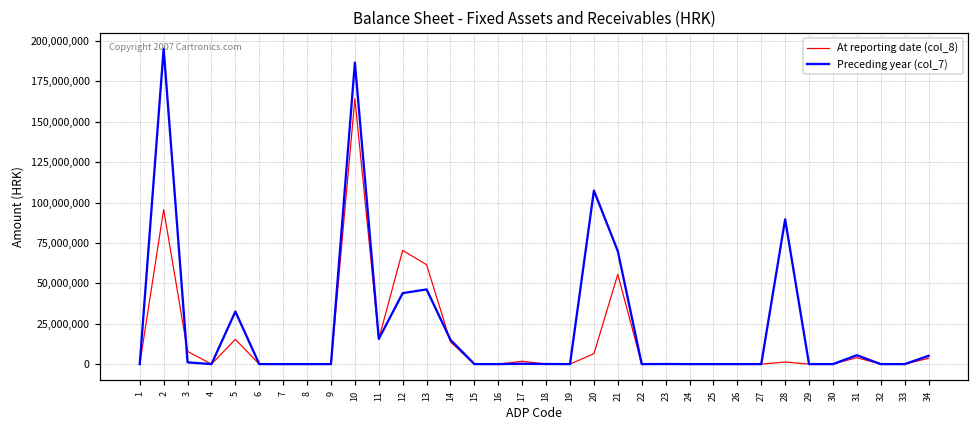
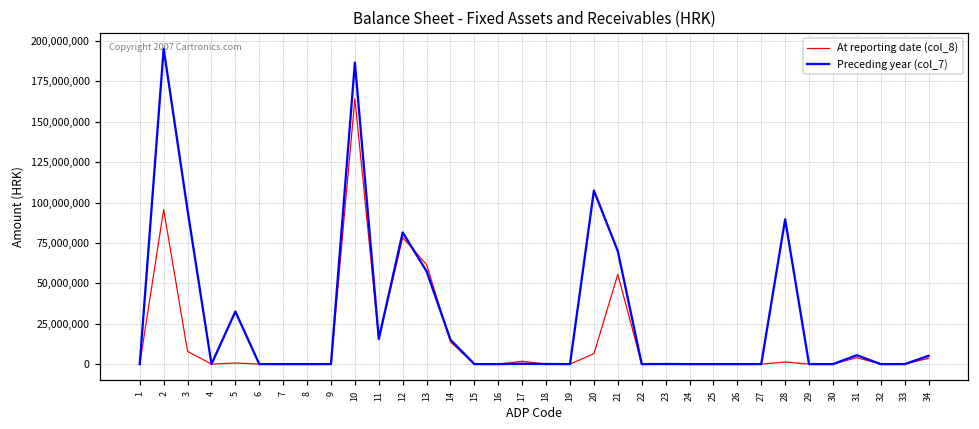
Preceding year (col_7), 3: 1,000,000 -> 95,000,000
At reporting date (col_8), 5: 15,000,000 -> 1,000,000
At reporting date (col_8), 12: 70,000,000 -> 78,000,000
Preceding year (col_7), 12: 44,000,000 -> 82,000,000
Preceding year (col_7), 13: 46,000,000 -> 57,000,000
